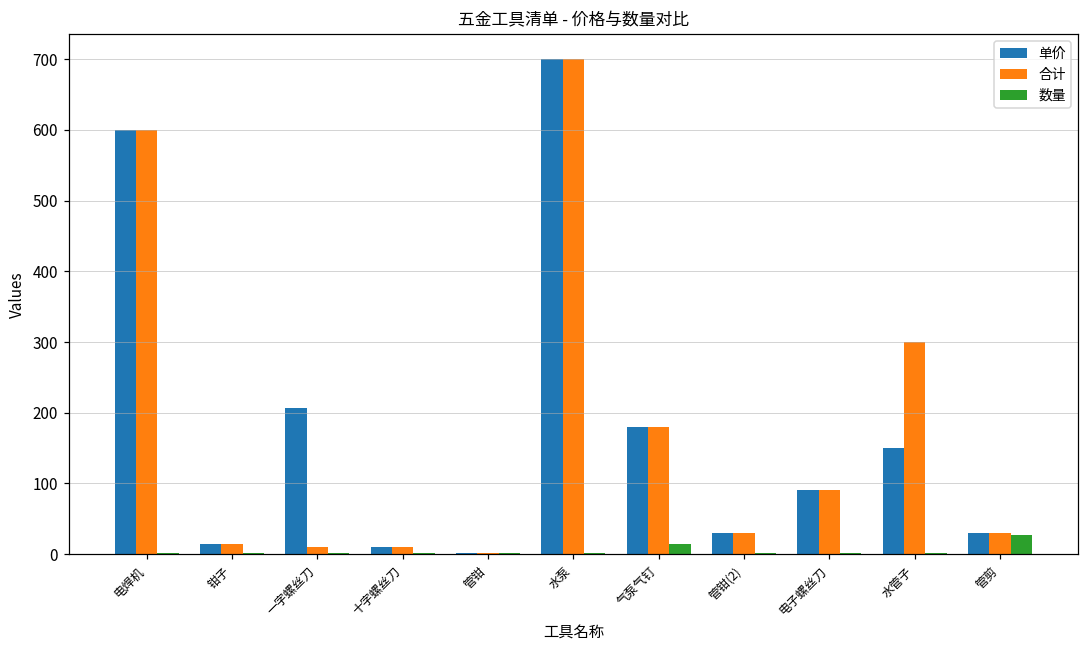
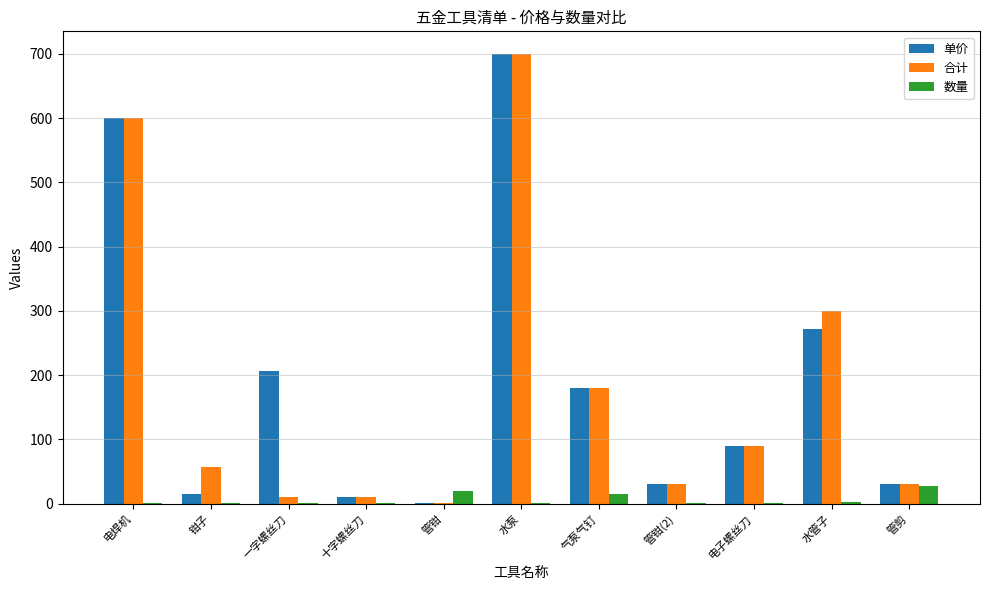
合计, 钳子: 20 -> 60
数量, 管钳: 0 -> 20
单价, 水管子: 150 -> 270
